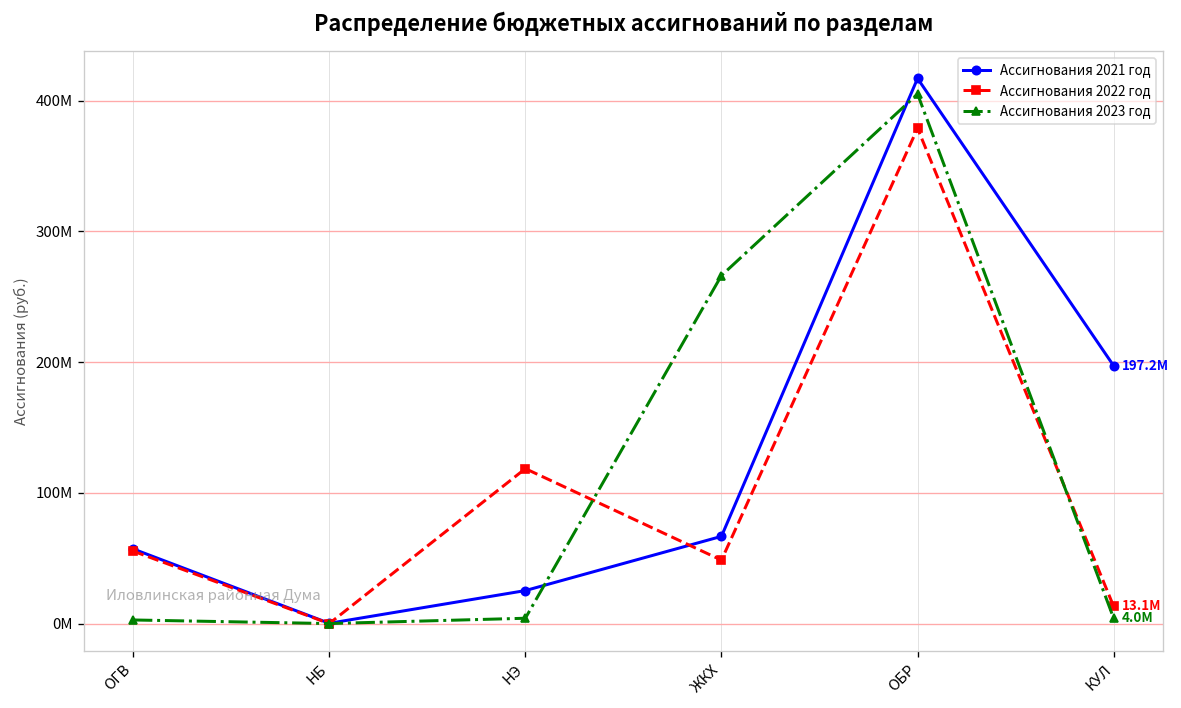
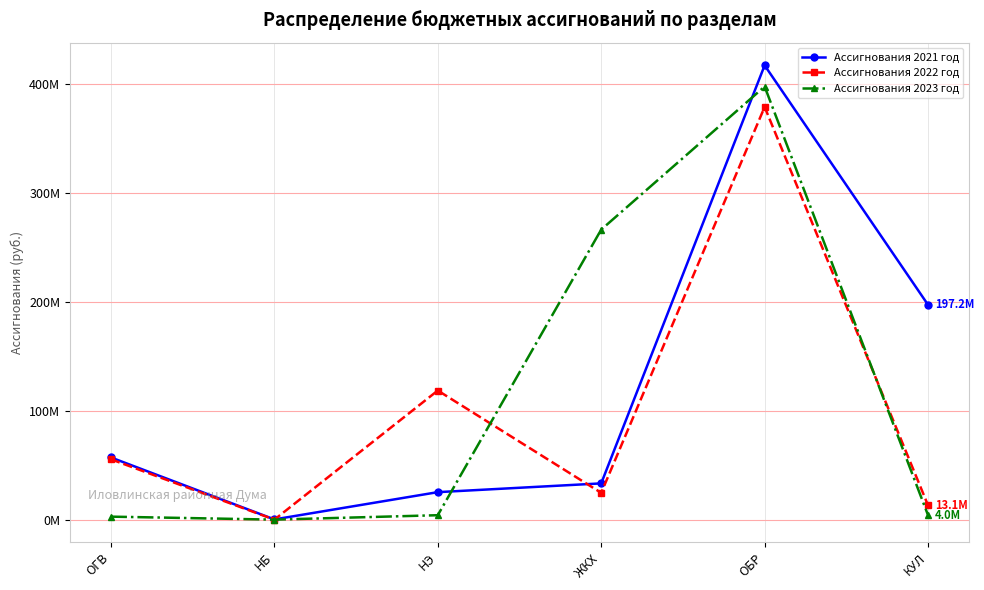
Ассигнования 2021 год, ЖКХ: 67000000 -> 33000000
Ассигнования 2022 год, ЖКХ: 49000000 -> 25000000
Ассигнования 2023 год, ОБР: 405000000 -> 398000000
